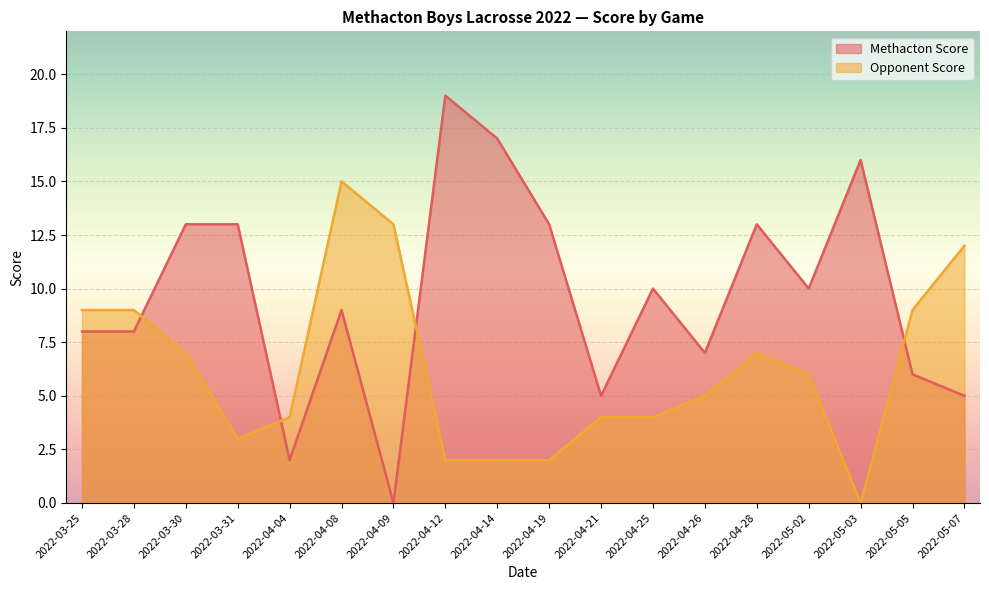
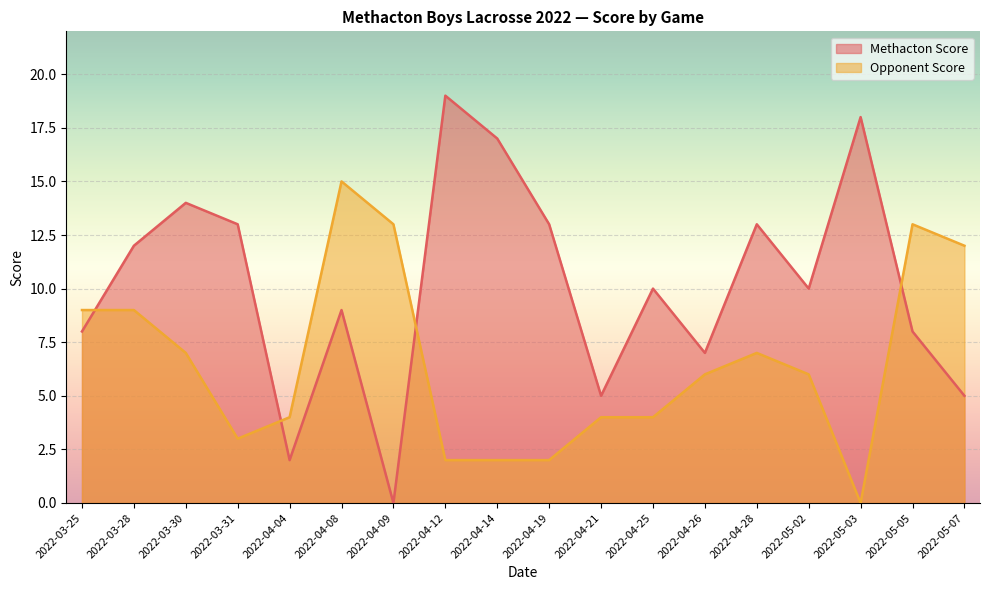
Methacton Score, 2022-03-28: 8 -> 12
Methacton Score, 2022-03-30: 13 -> 14
Opponent Score, 2022-04-26: 5 -> 6
Methacton Score, 2022-05-03: 16 -> 18
Methacton Score, 2022-05-05: 6 -> 8
Opponent Score, 2022-05-05: 9 -> 13
